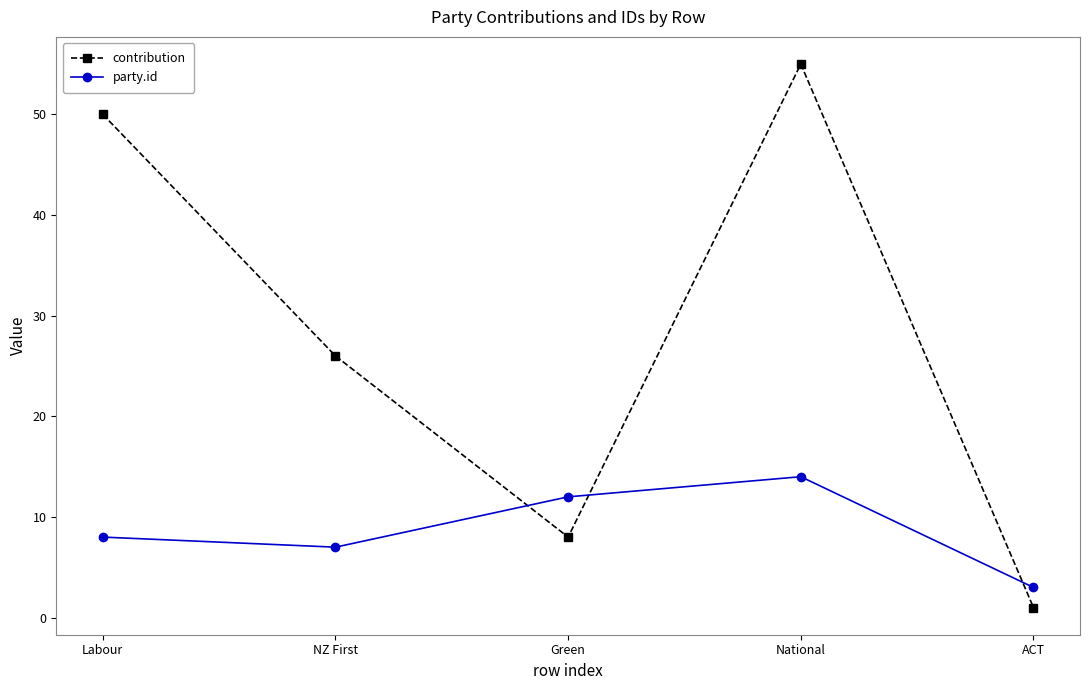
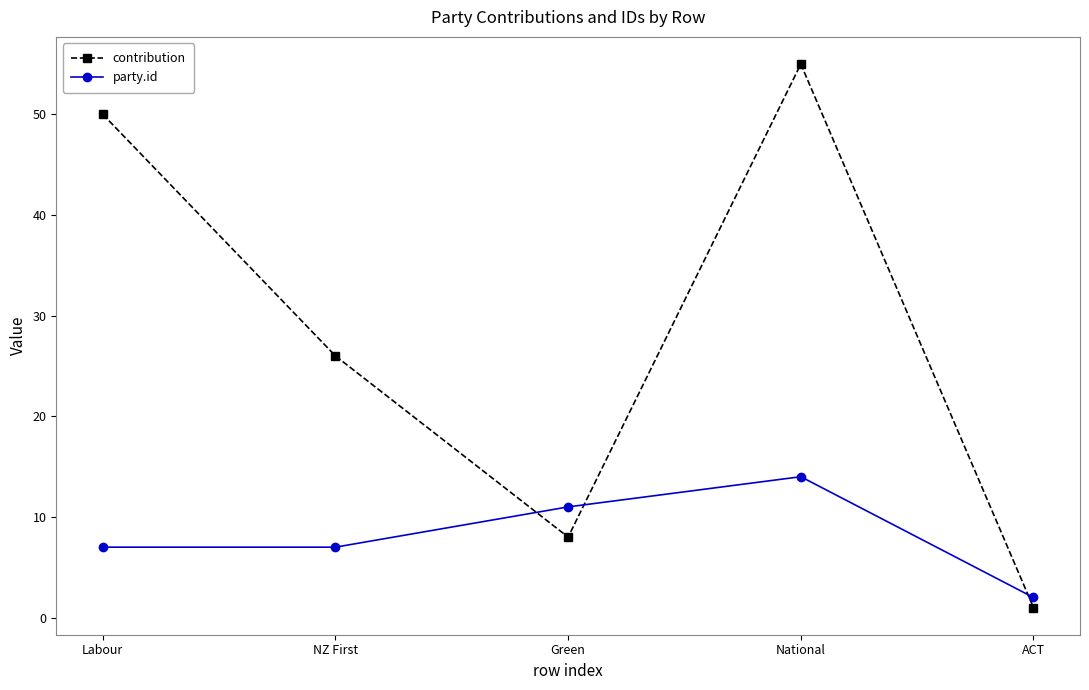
party.id, Labour: 8 -> 7
party.id, Green: 12 -> 11
party.id, ACT: 3 -> 2
